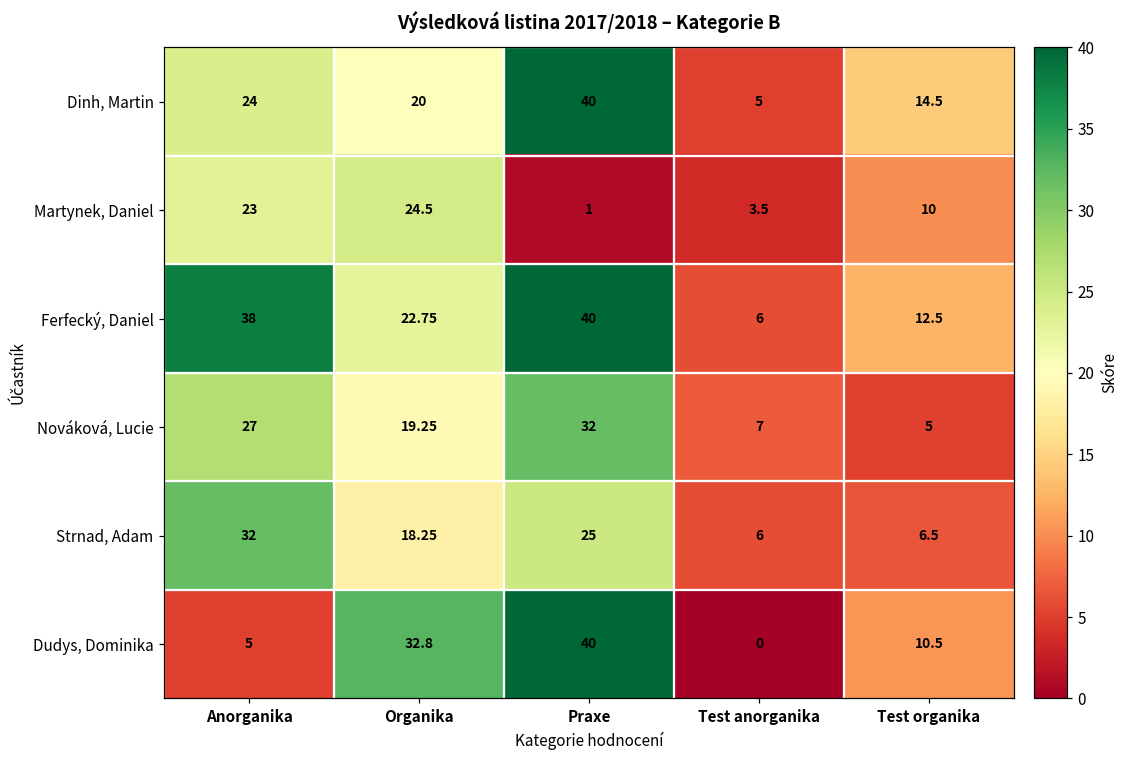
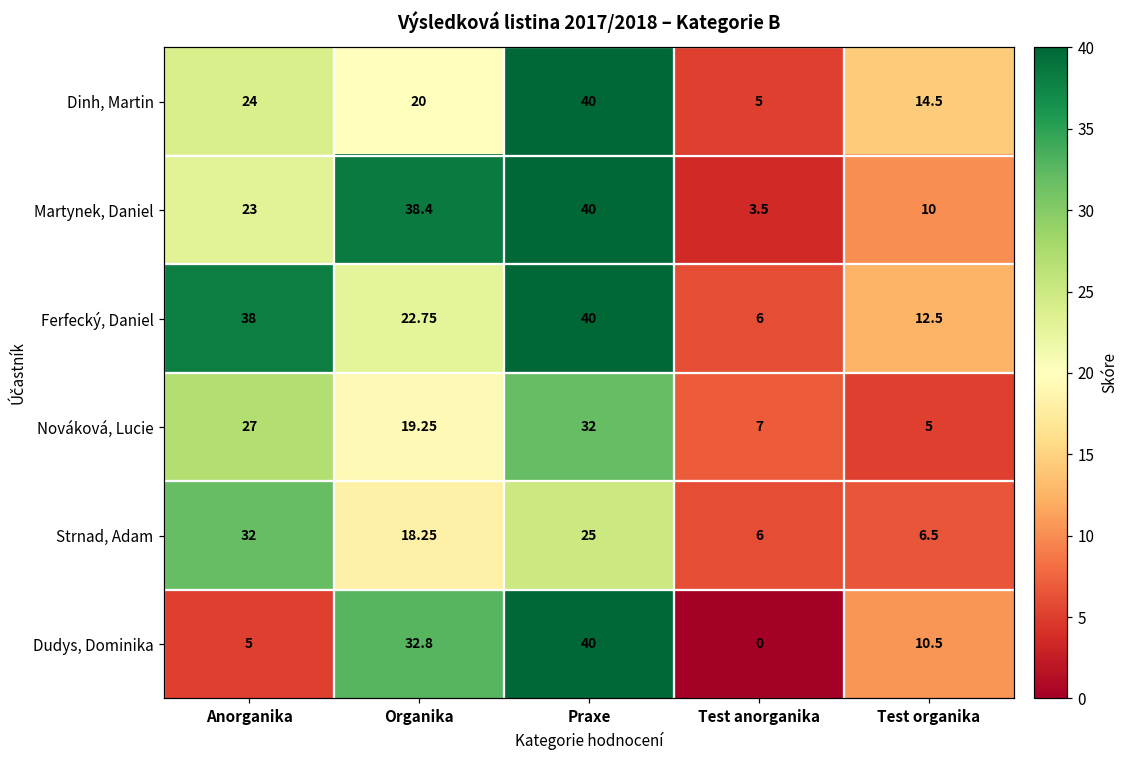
Martynek, Daniel, Organika: 24.5 -> 38.4
Martynek, Daniel, Praxe: 1 -> 40
